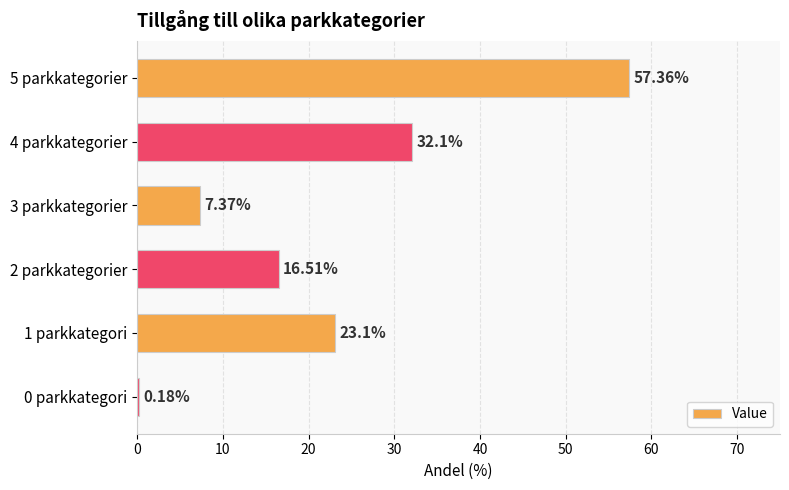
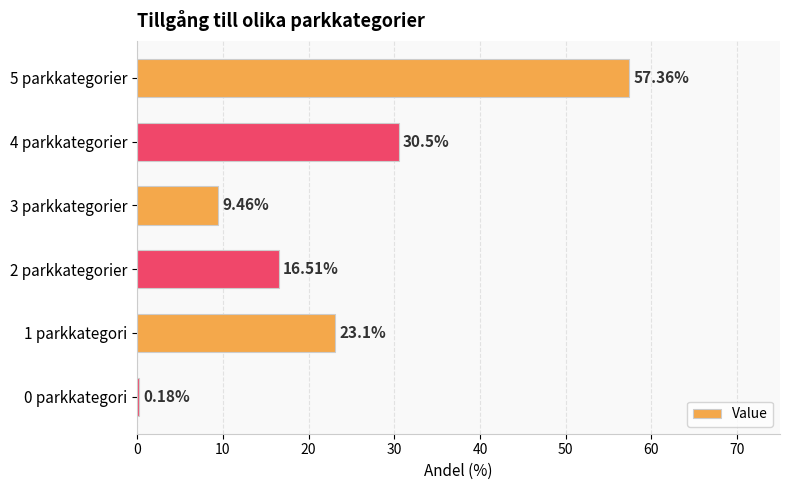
4 parkkategorier: 32.1% -> 30.5%
3 parkkategorier: 7.37% -> 9.46%
